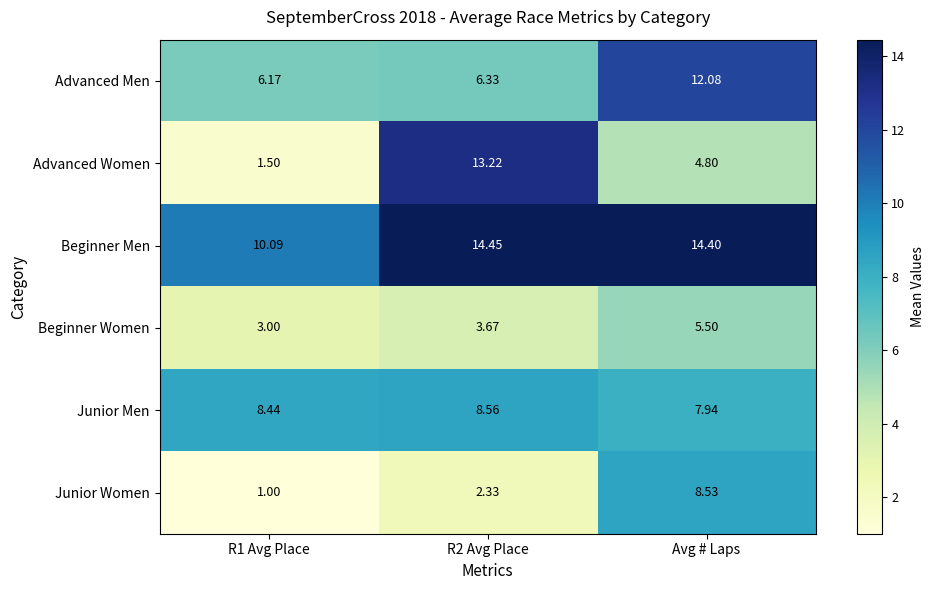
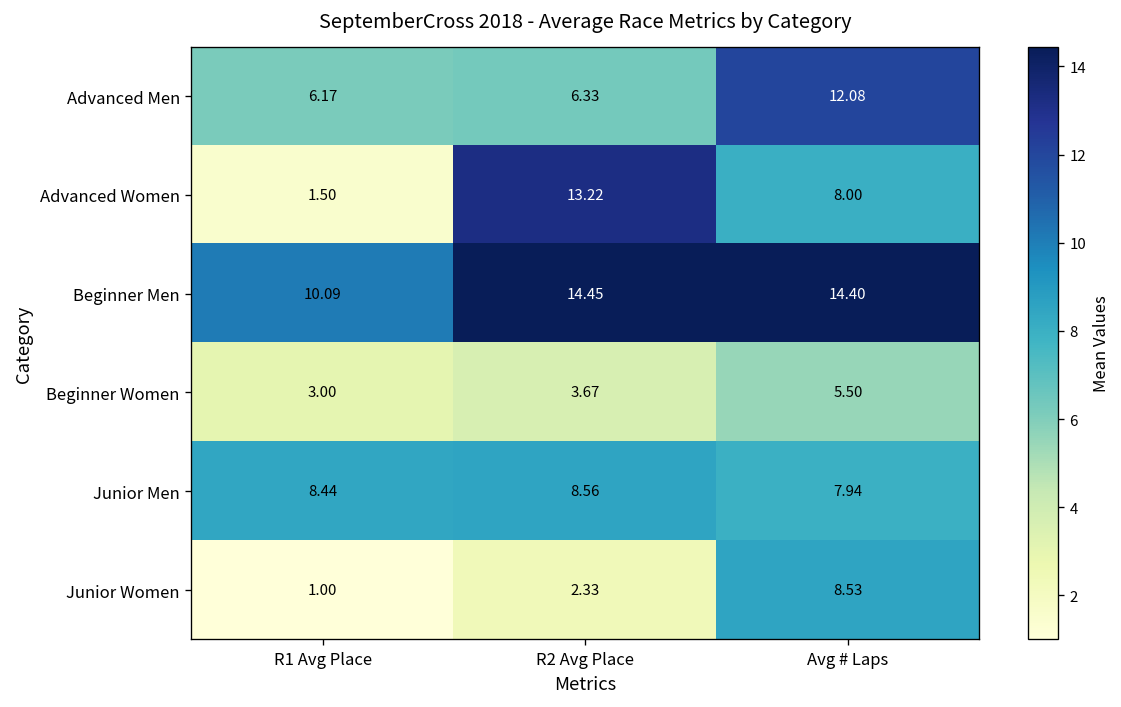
Advanced Women, Avg # Laps: 4.80 -> 8.00
